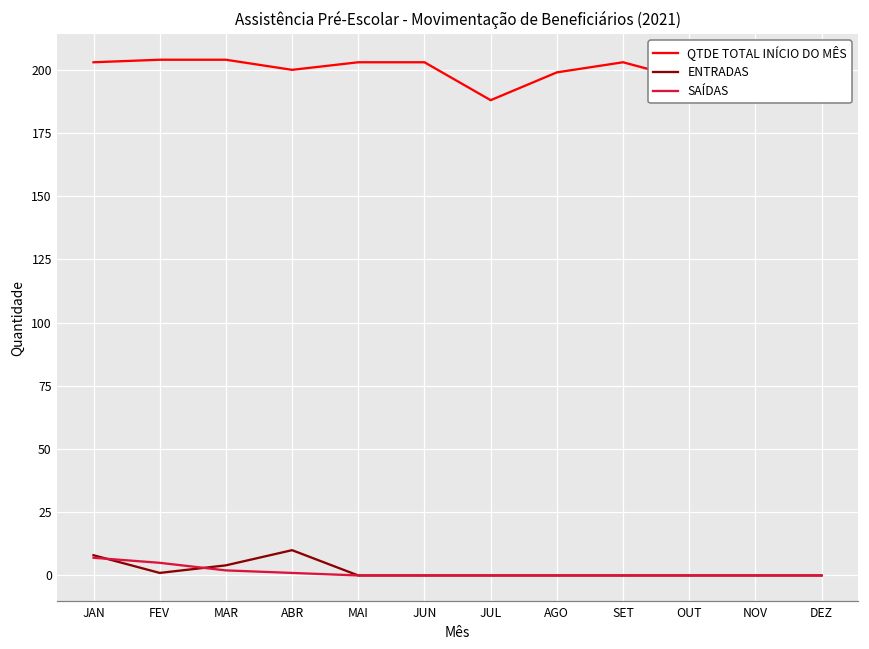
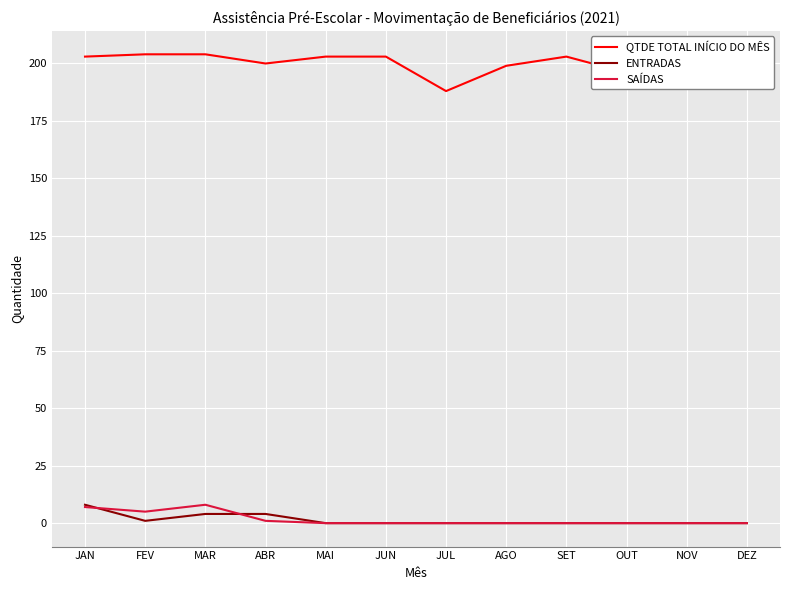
SAÍDAS, MAR: 2 -> 8
ENTRADAS, ABR: 10 -> 4
